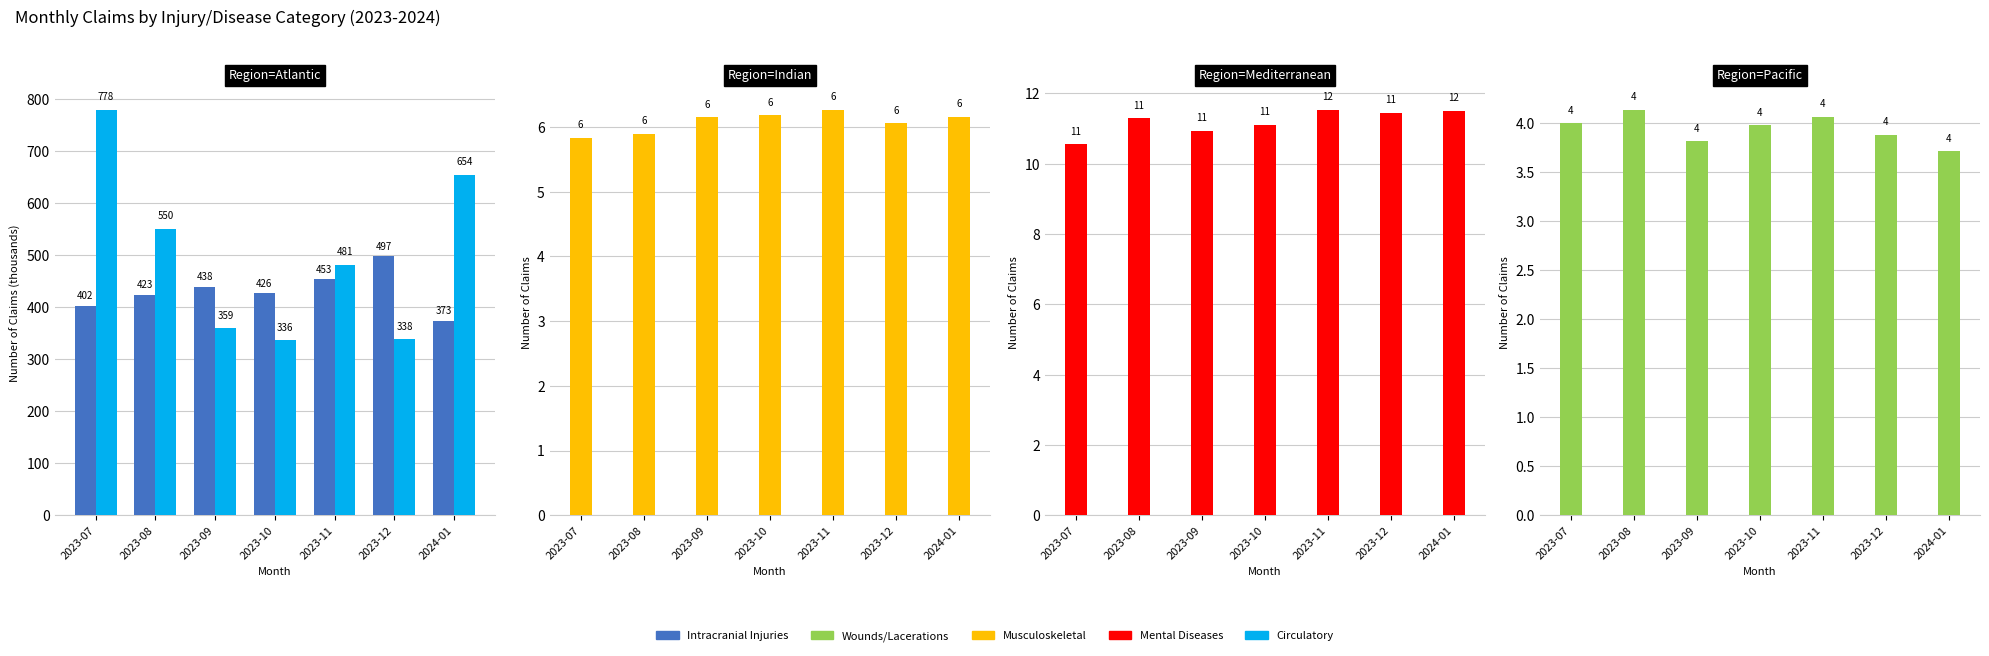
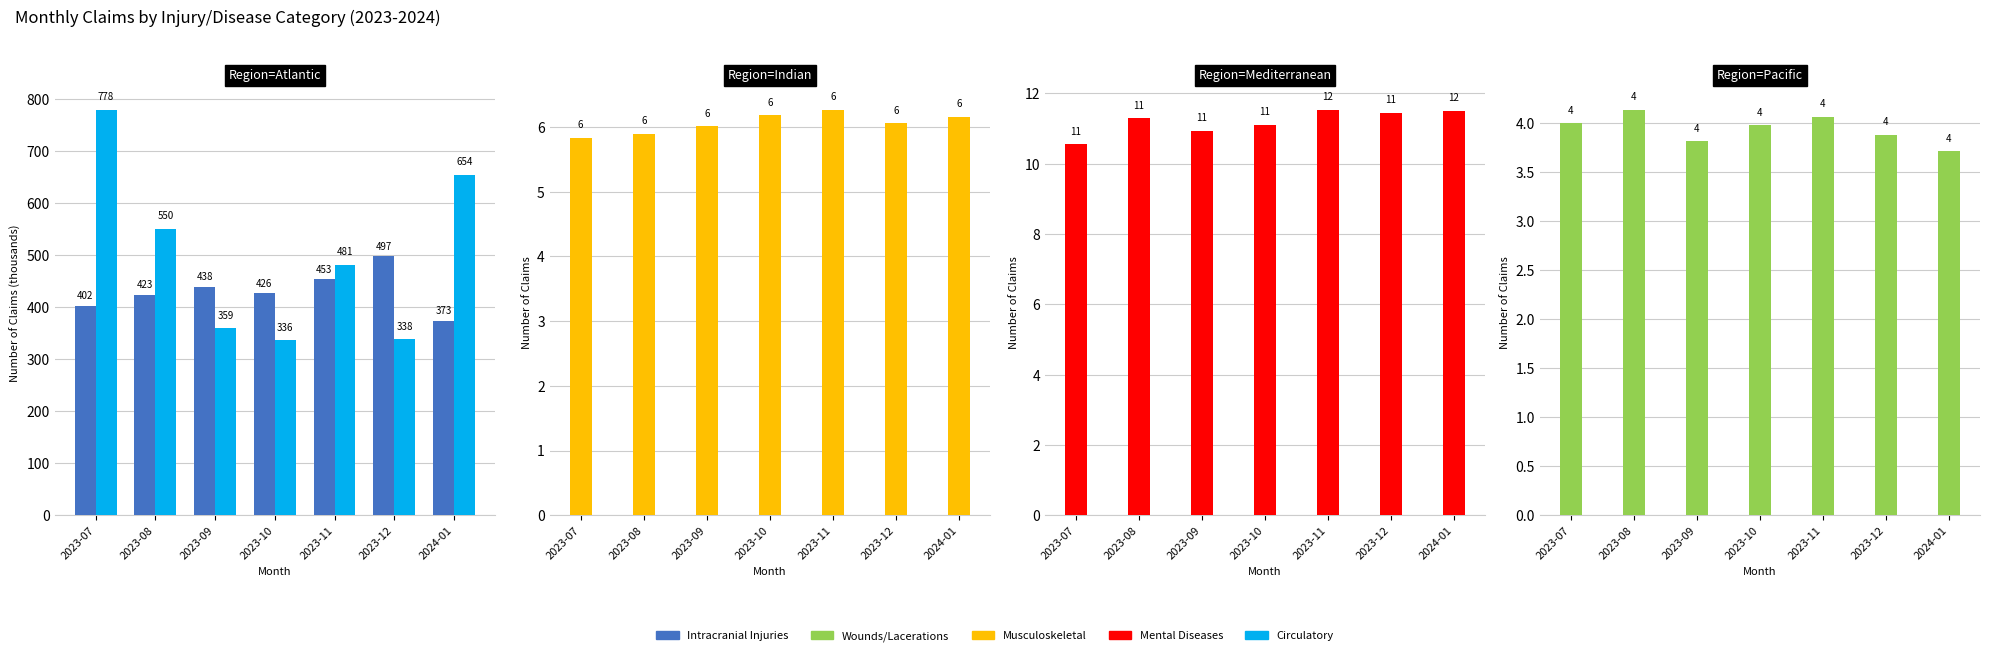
Region=Indian, 2023-09: 6.2 -> 6.0
